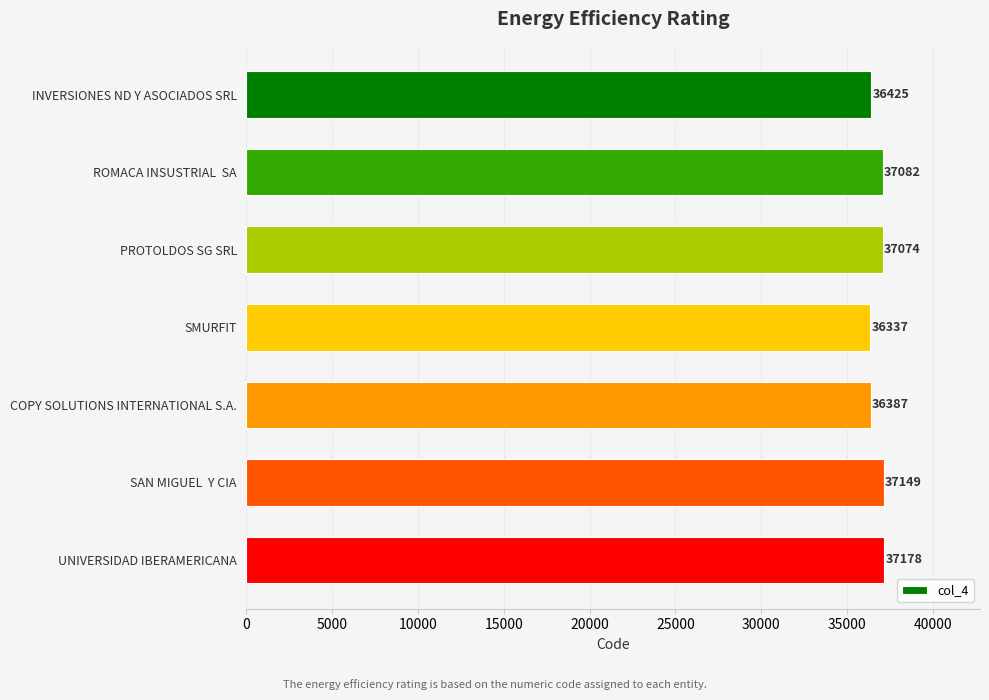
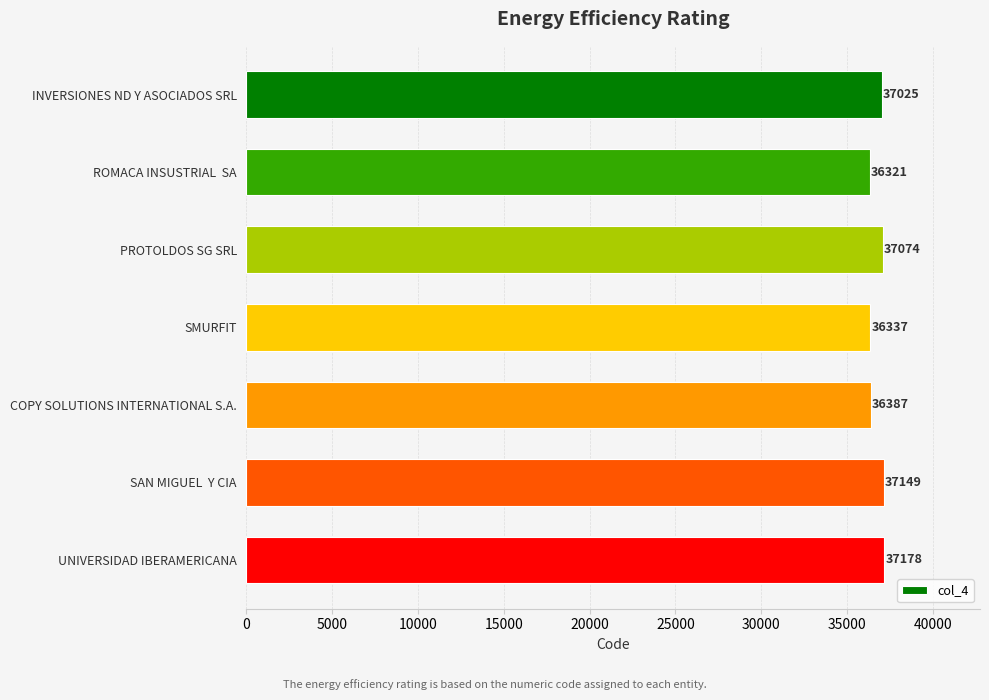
INVERSIONES ND Y ASOCIADOS SRL: 36425 -> 37025
ROMACA INSUSTRIAL SA: 37082 -> 36321
